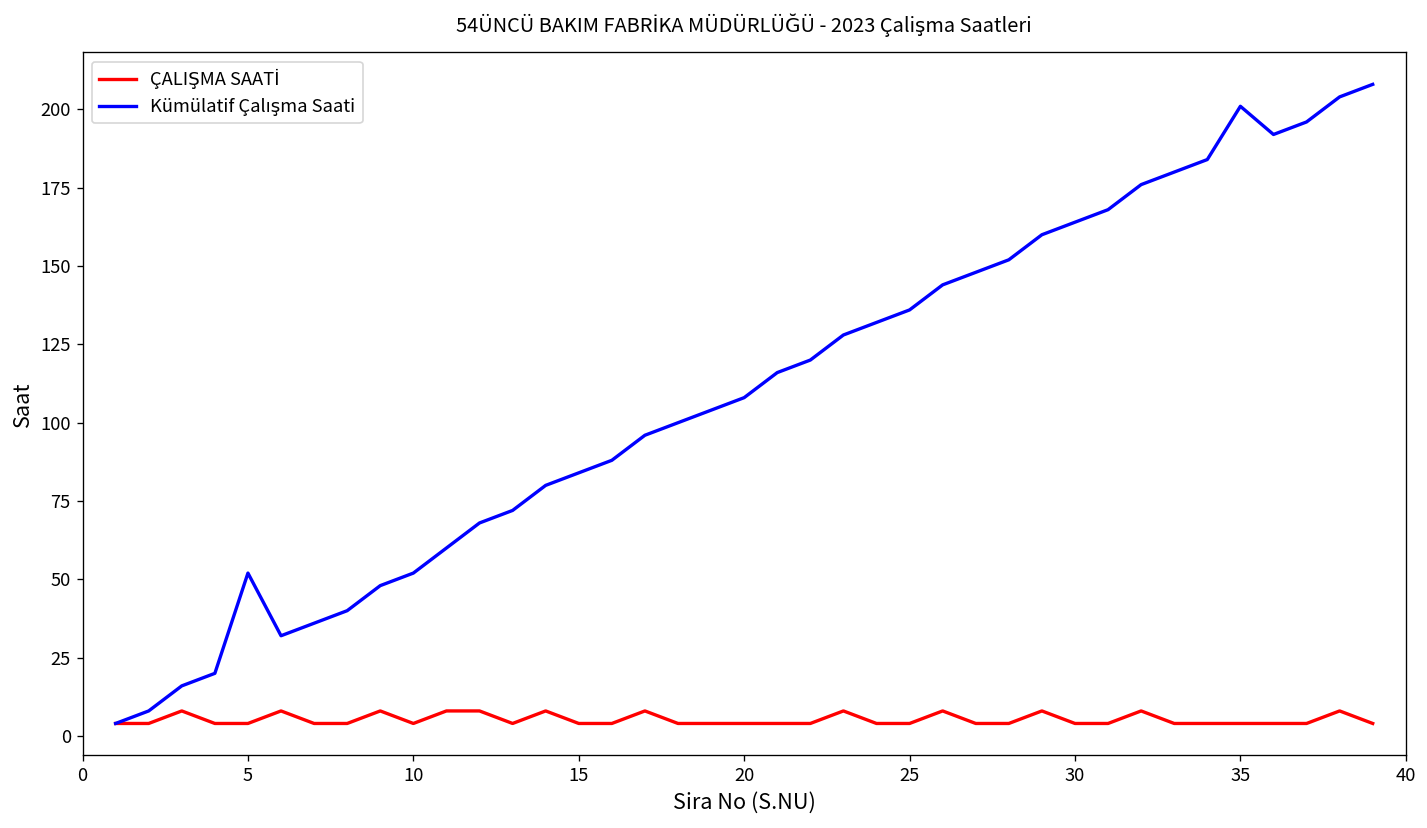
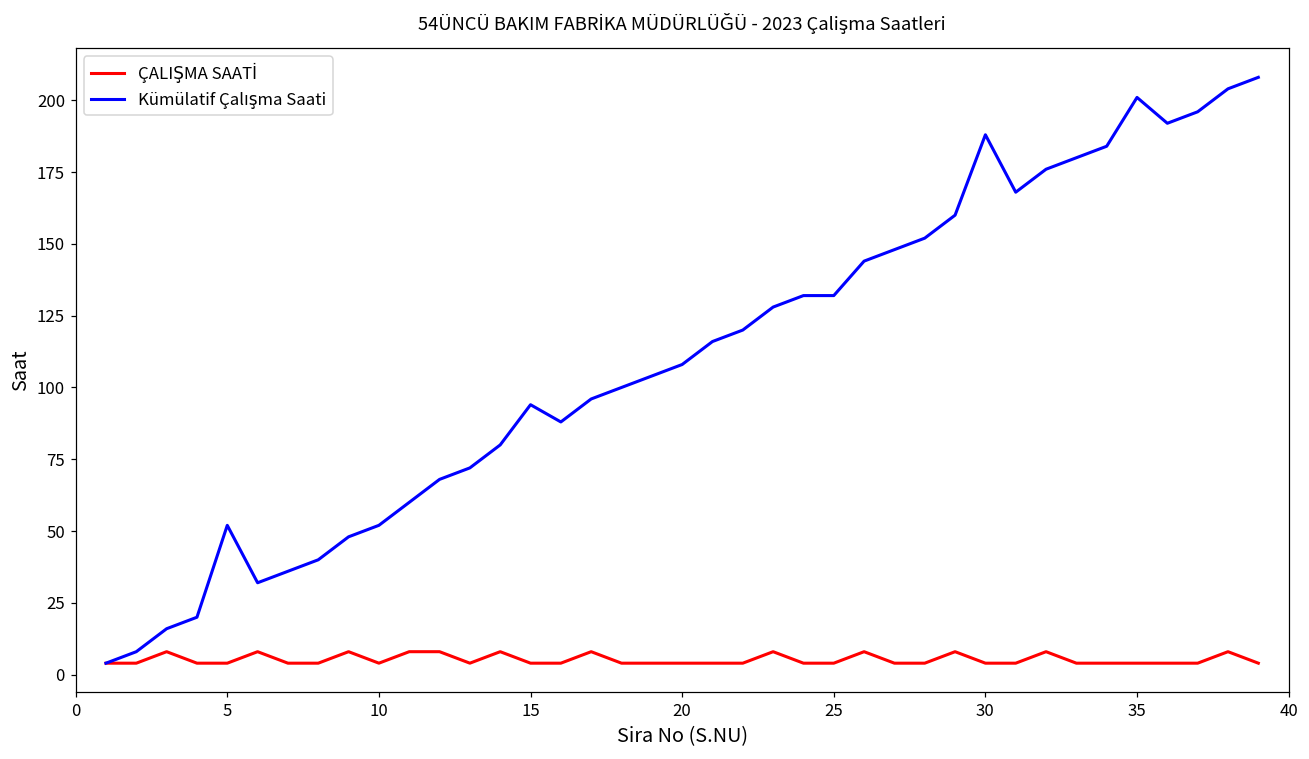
Kümülatif Çalışma Saati, 15: 84 -> 94
Kümülatif Çalışma Saati, 25: 136 -> 132
Kümülatif Çalışma Saati, 30: 164 -> 188
